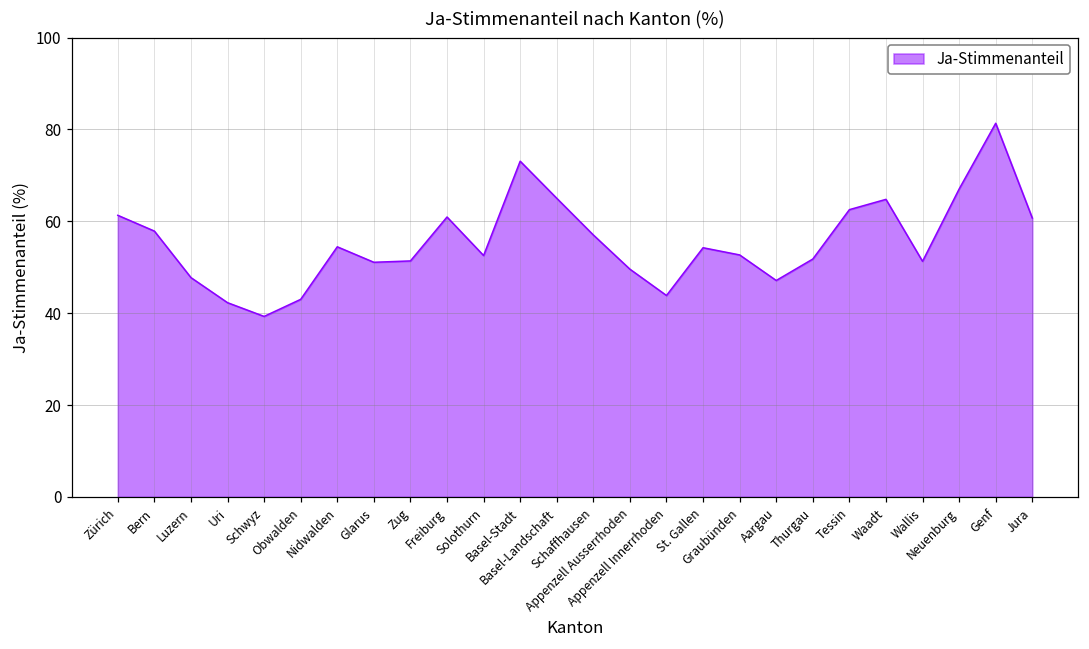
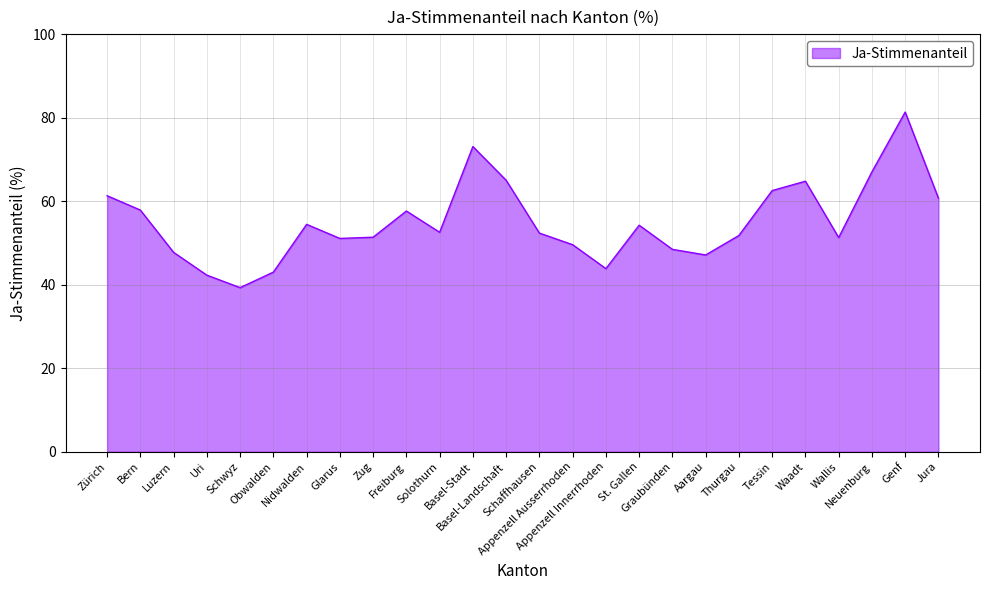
Freiburg: 61 -> 58
Schaffhausen: 57 -> 52
Graubünden: 53 -> 48
